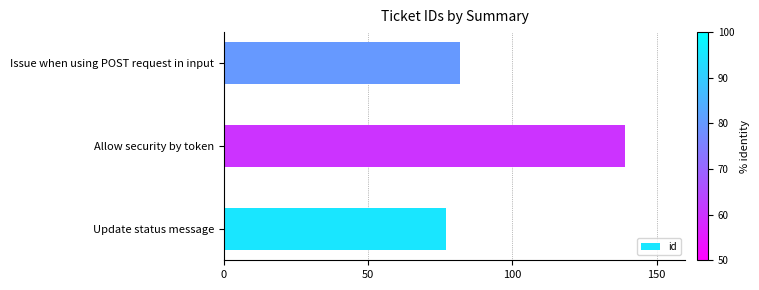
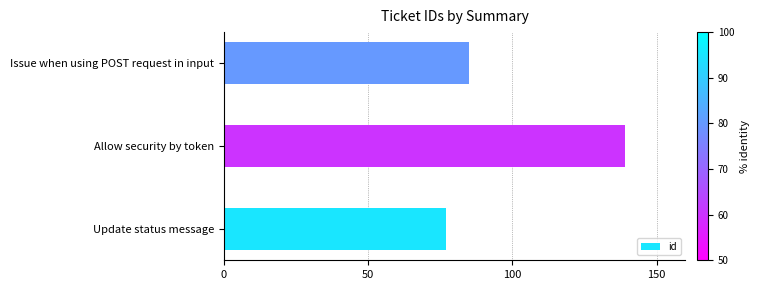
Issue when using POST request in input: 82 -> 85
